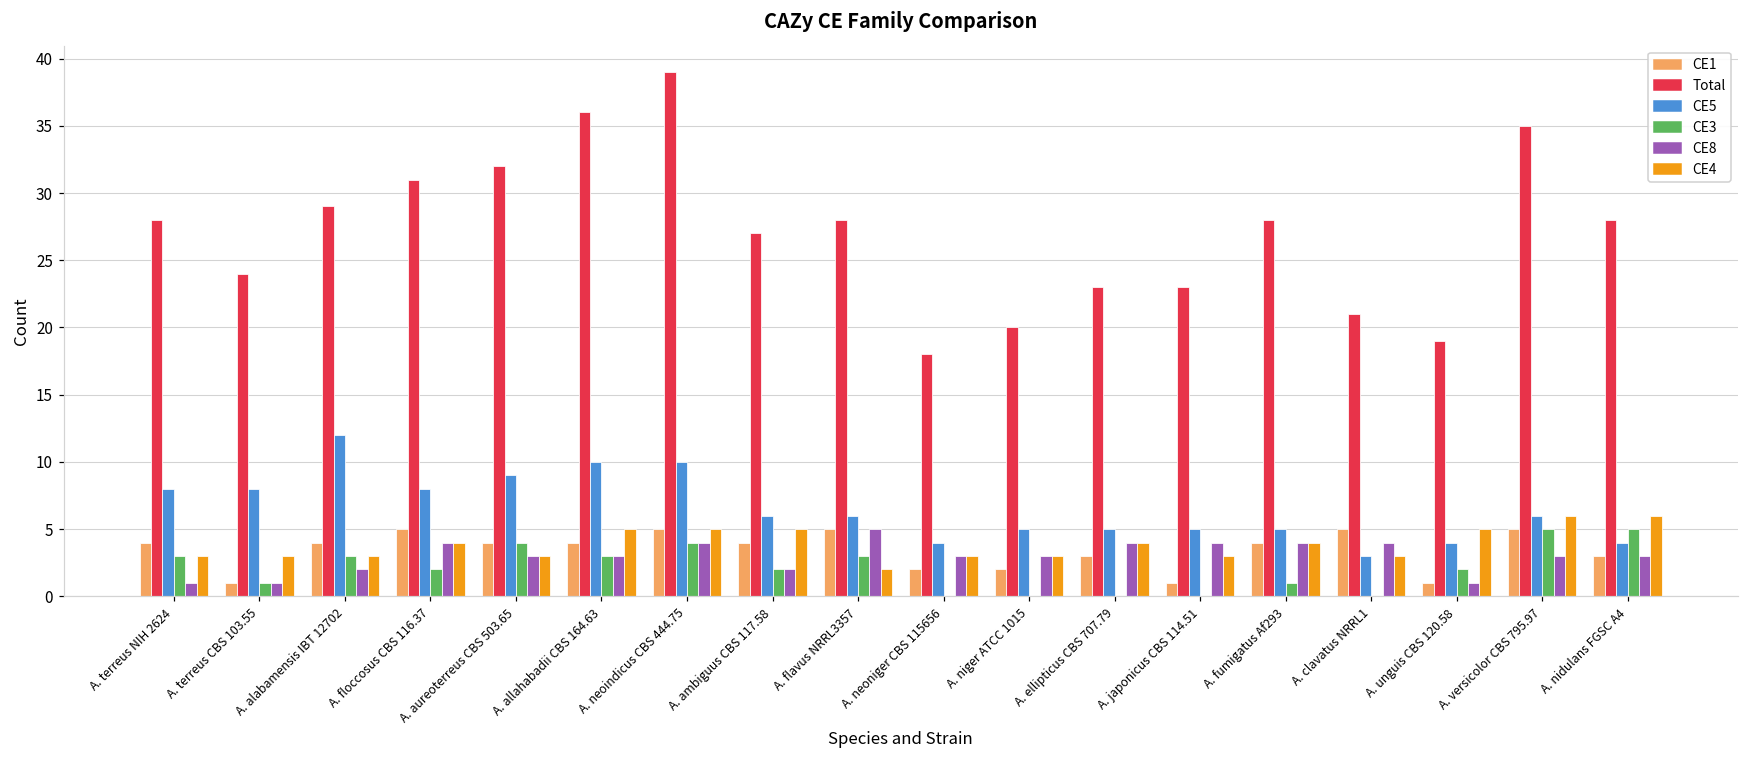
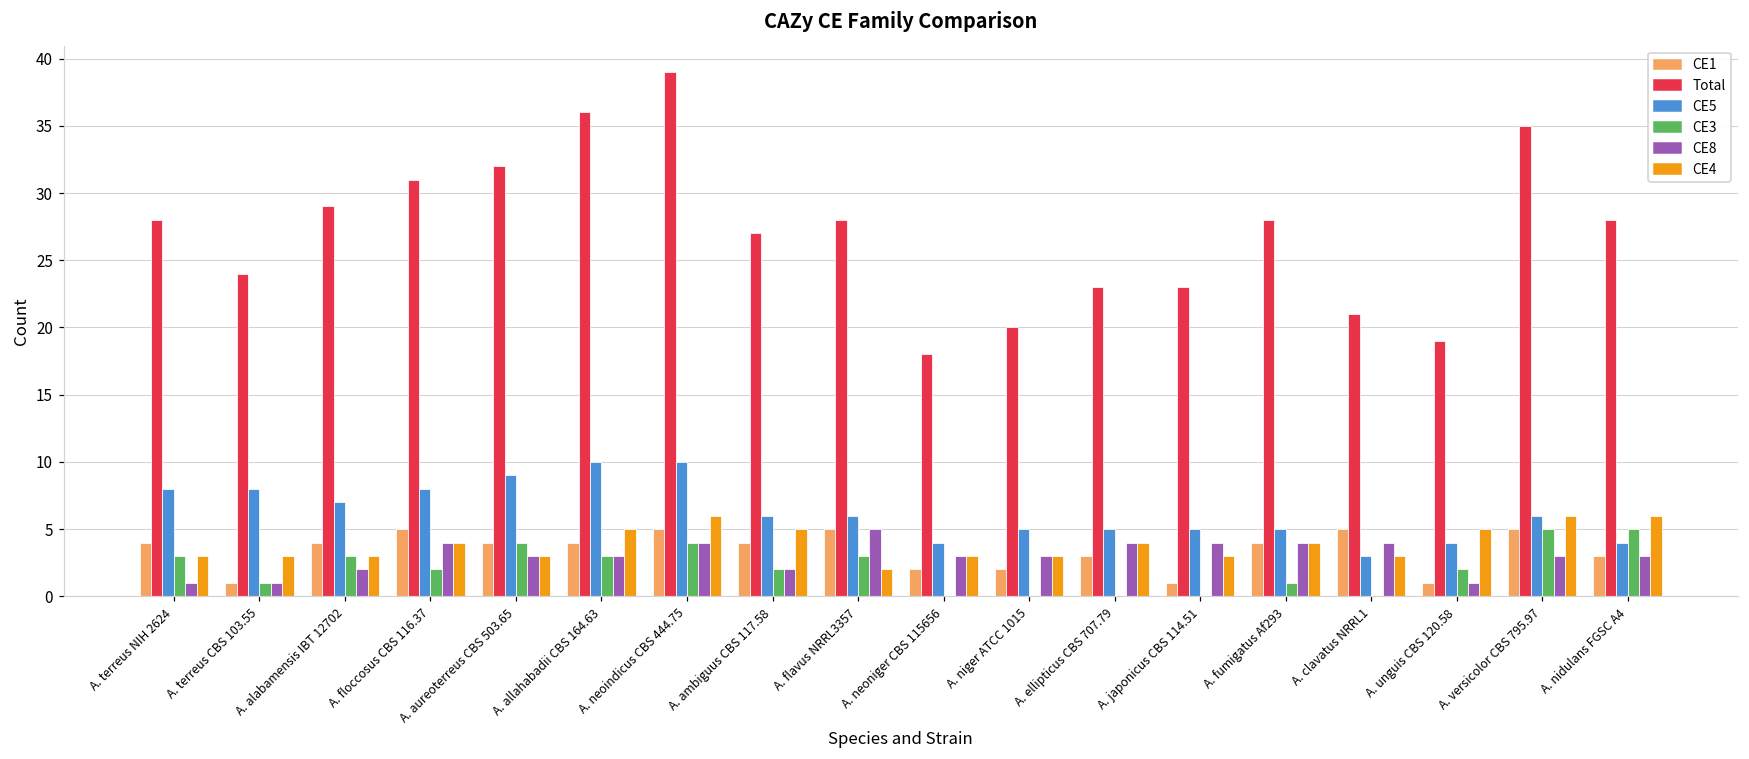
CE5, A. alabamensis IBT 12702: 12 -> 7
CE4, A. neoindicus CBS 444.75: 5 -> 6
